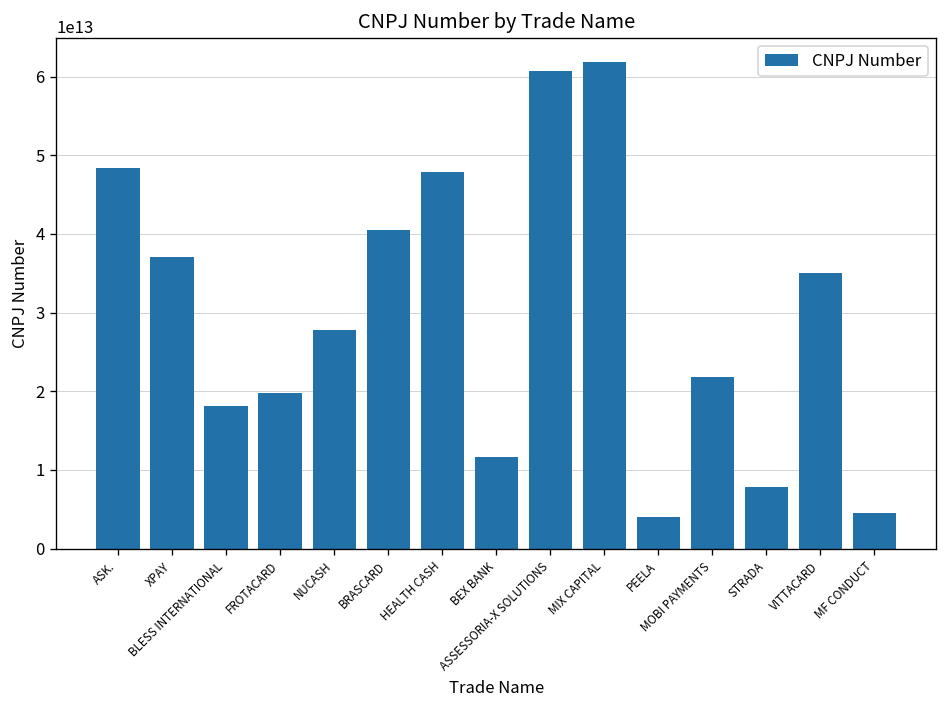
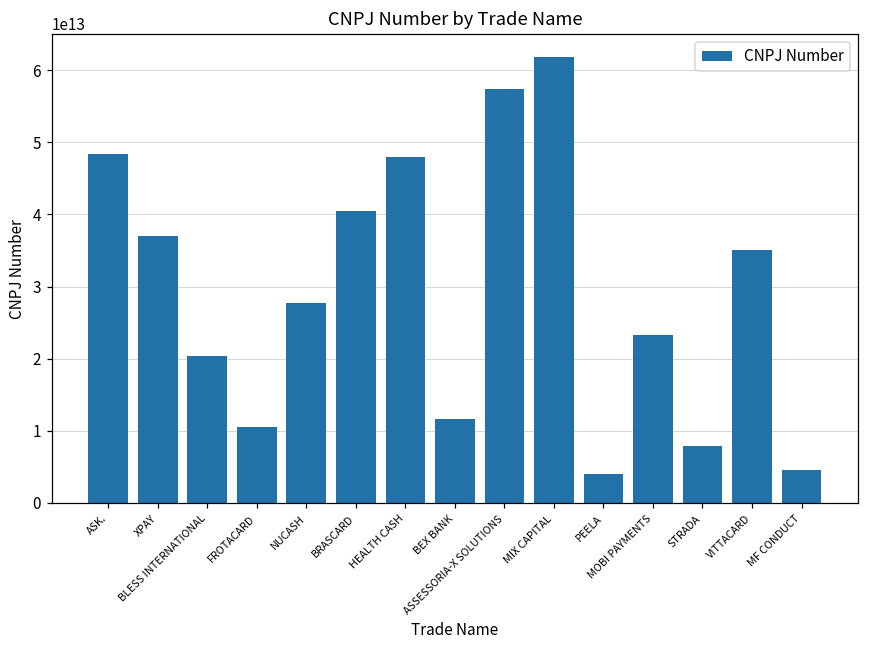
BLESS INTERNATIONAL: 18000000000000 -> 20000000000000
FROTACARD: 20000000000000 -> 11000000000000
ASSESSORIA-X SOLUTIONS: 61000000000000 -> 57000000000000
MOBI PAYMENTS: 22000000000000 -> 23000000000000
